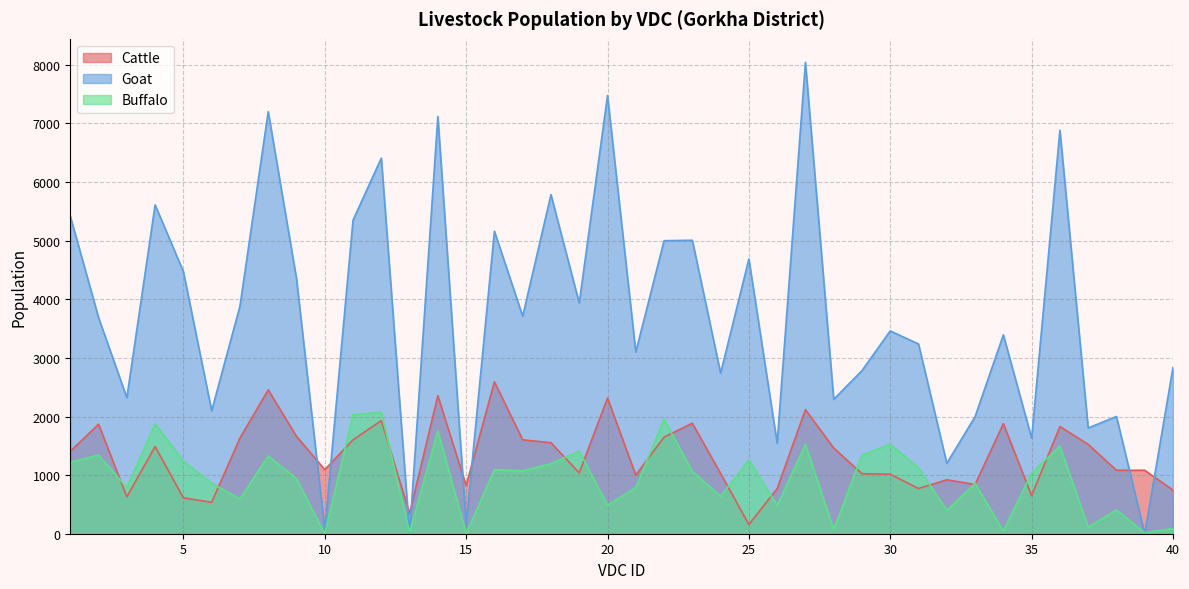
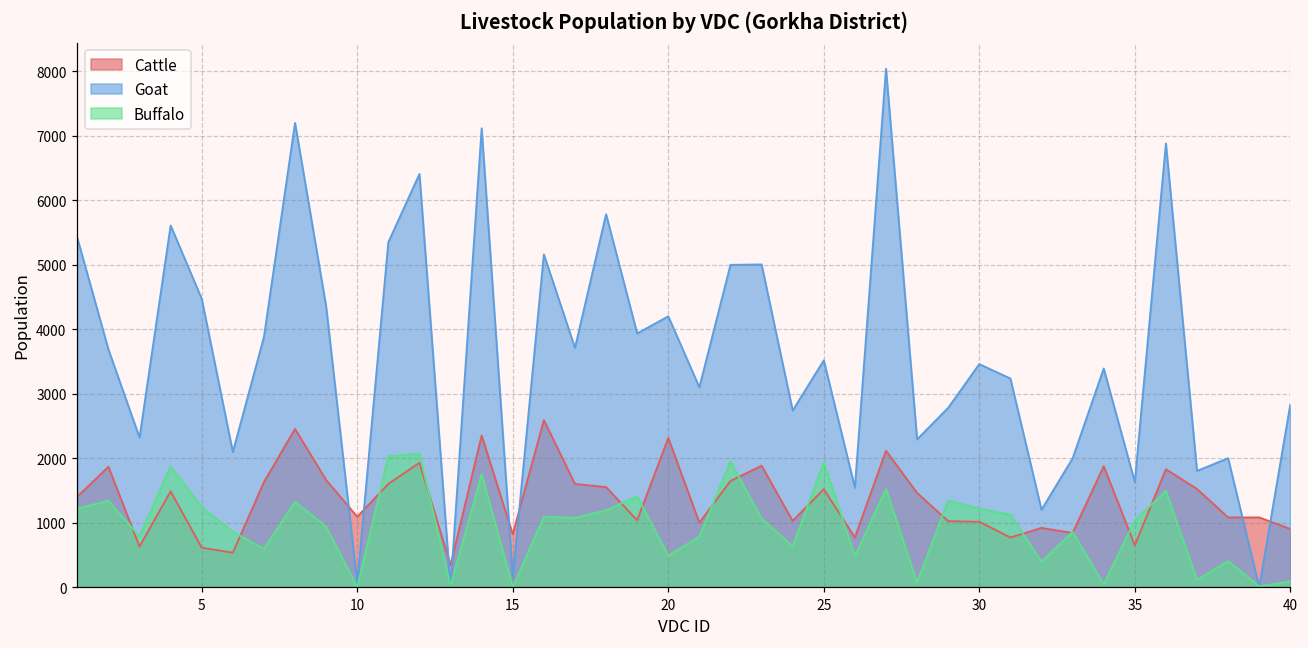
Goat, 20: 7500 -> 4200
Cattle, 25: 200 -> 1500
Goat, 25: 4700 -> 3500
Buffalo, 25: 1300 -> 1900
Buffalo, 30: 1500 -> 1200
Cattle, 40: 700 -> 900
